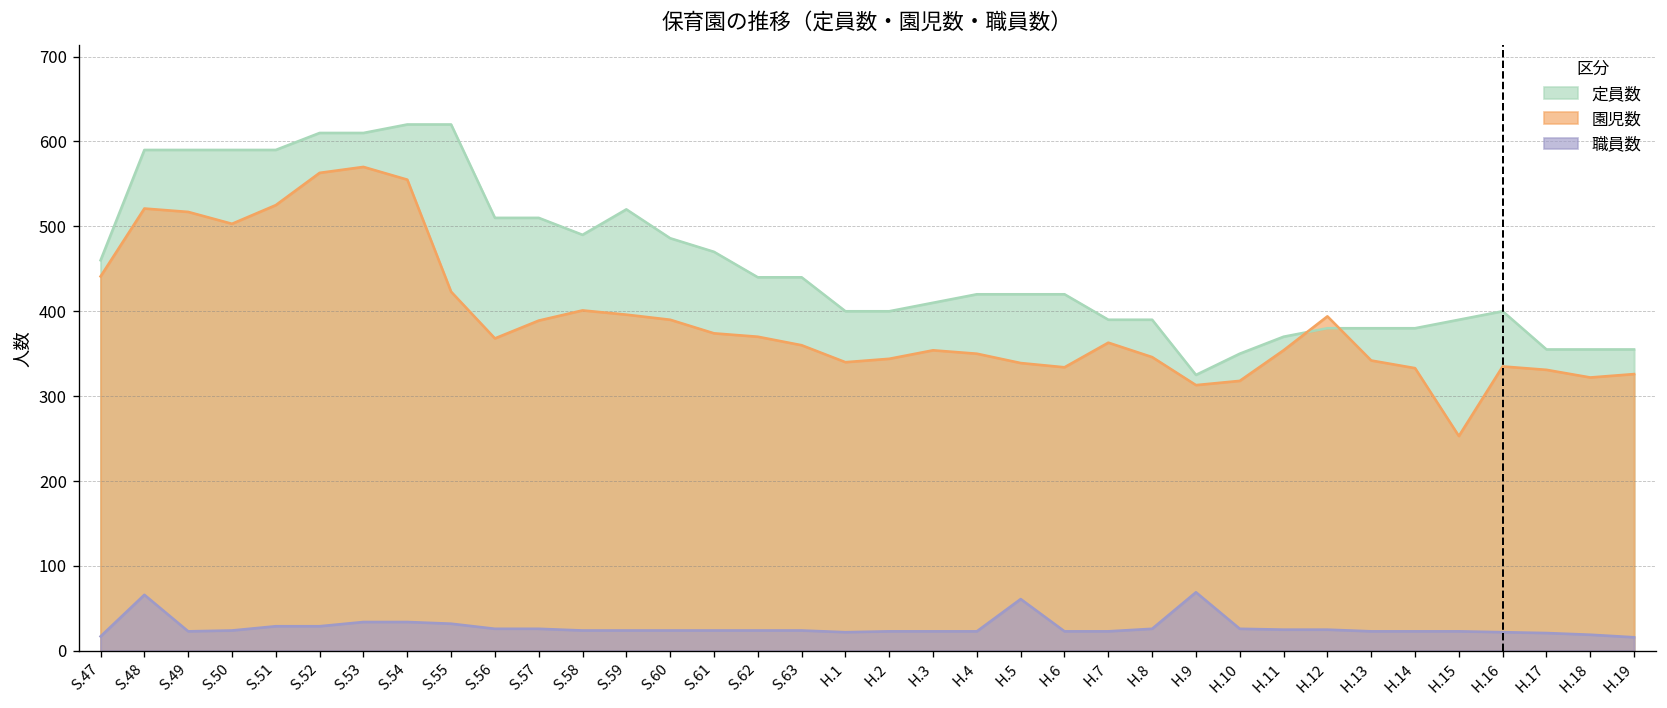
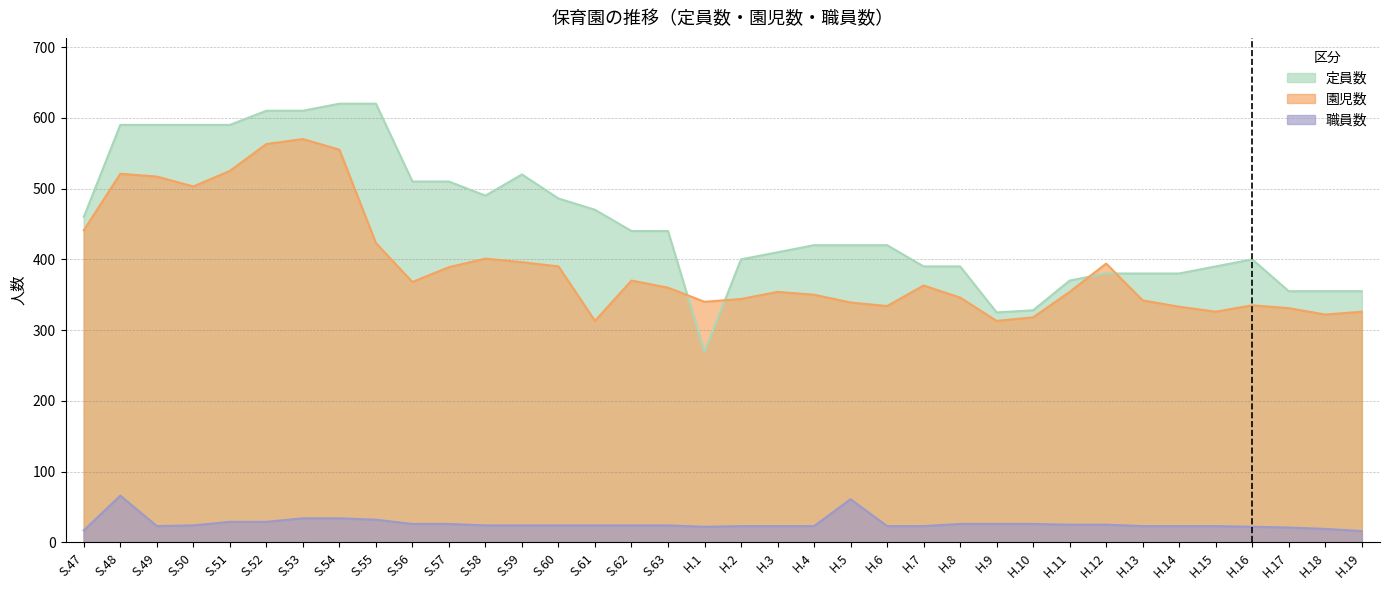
園児数, S.61: 370 -> 310
定員数, H.1: 400 -> 270
職員数, H.9: 70 -> 30
定員数, H.10: 350 -> 330
園児数, H.15: 250 -> 330
